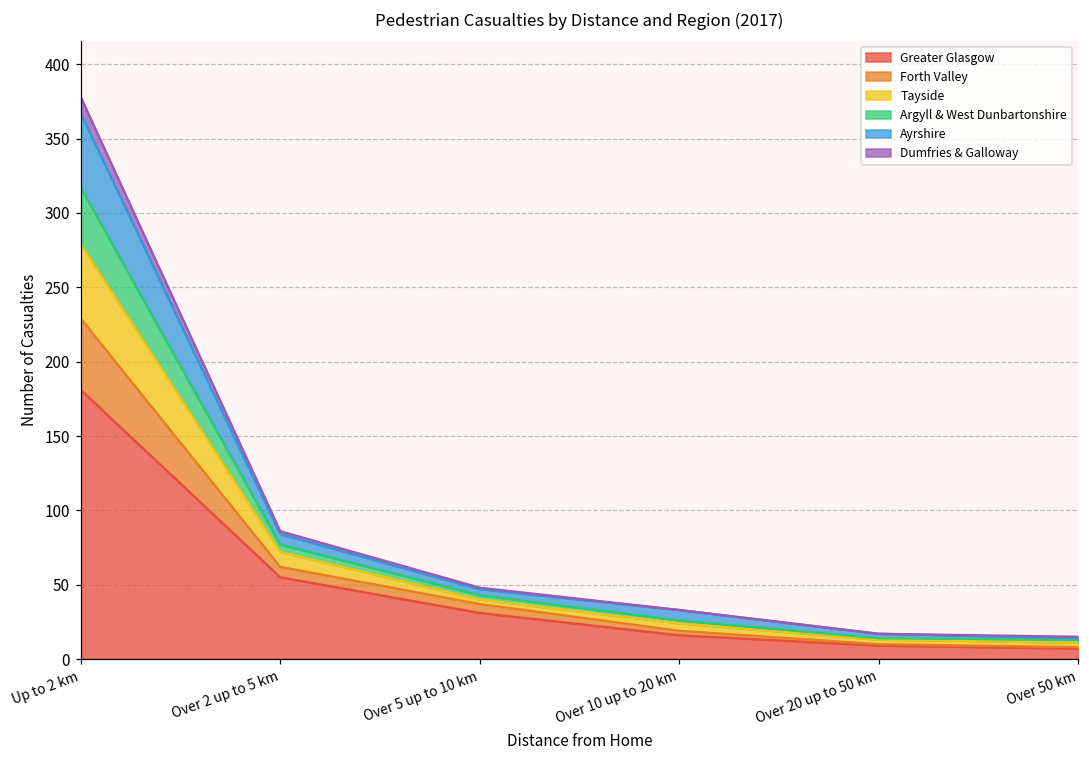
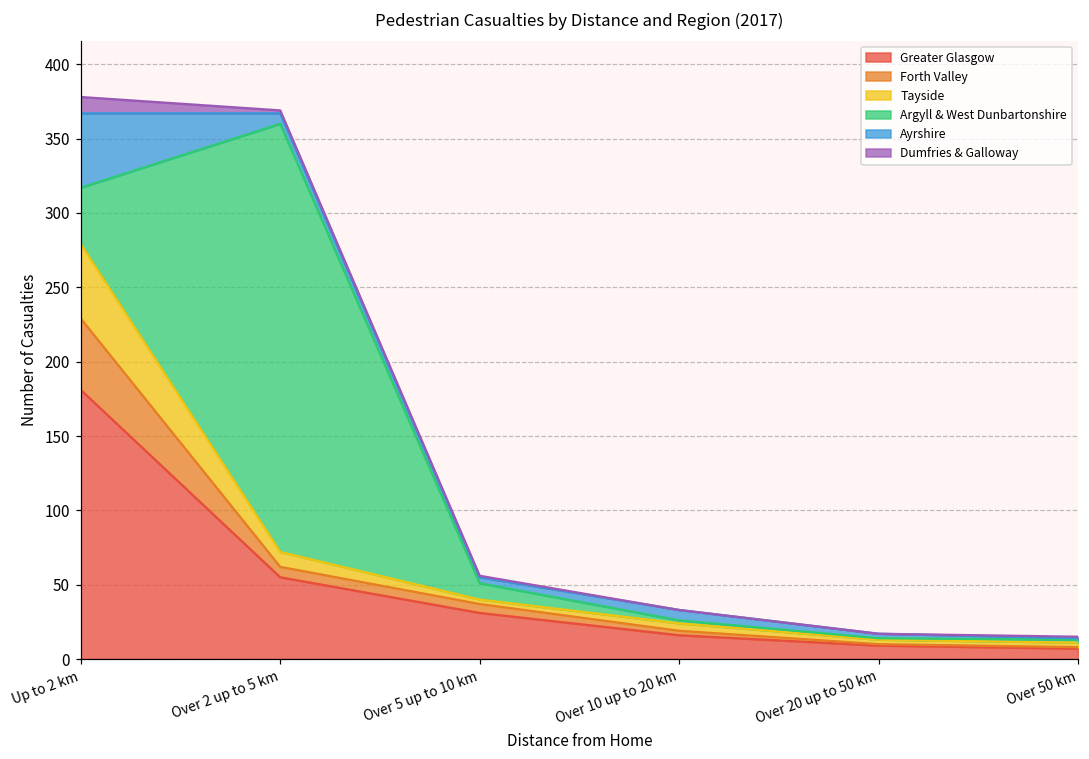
Argyll & West Dunbartonshire, Over 2 up to 5 km: 5 -> 288
Argyll & West Dunbartonshire, Over 5 up to 10 km: 3 -> 11
